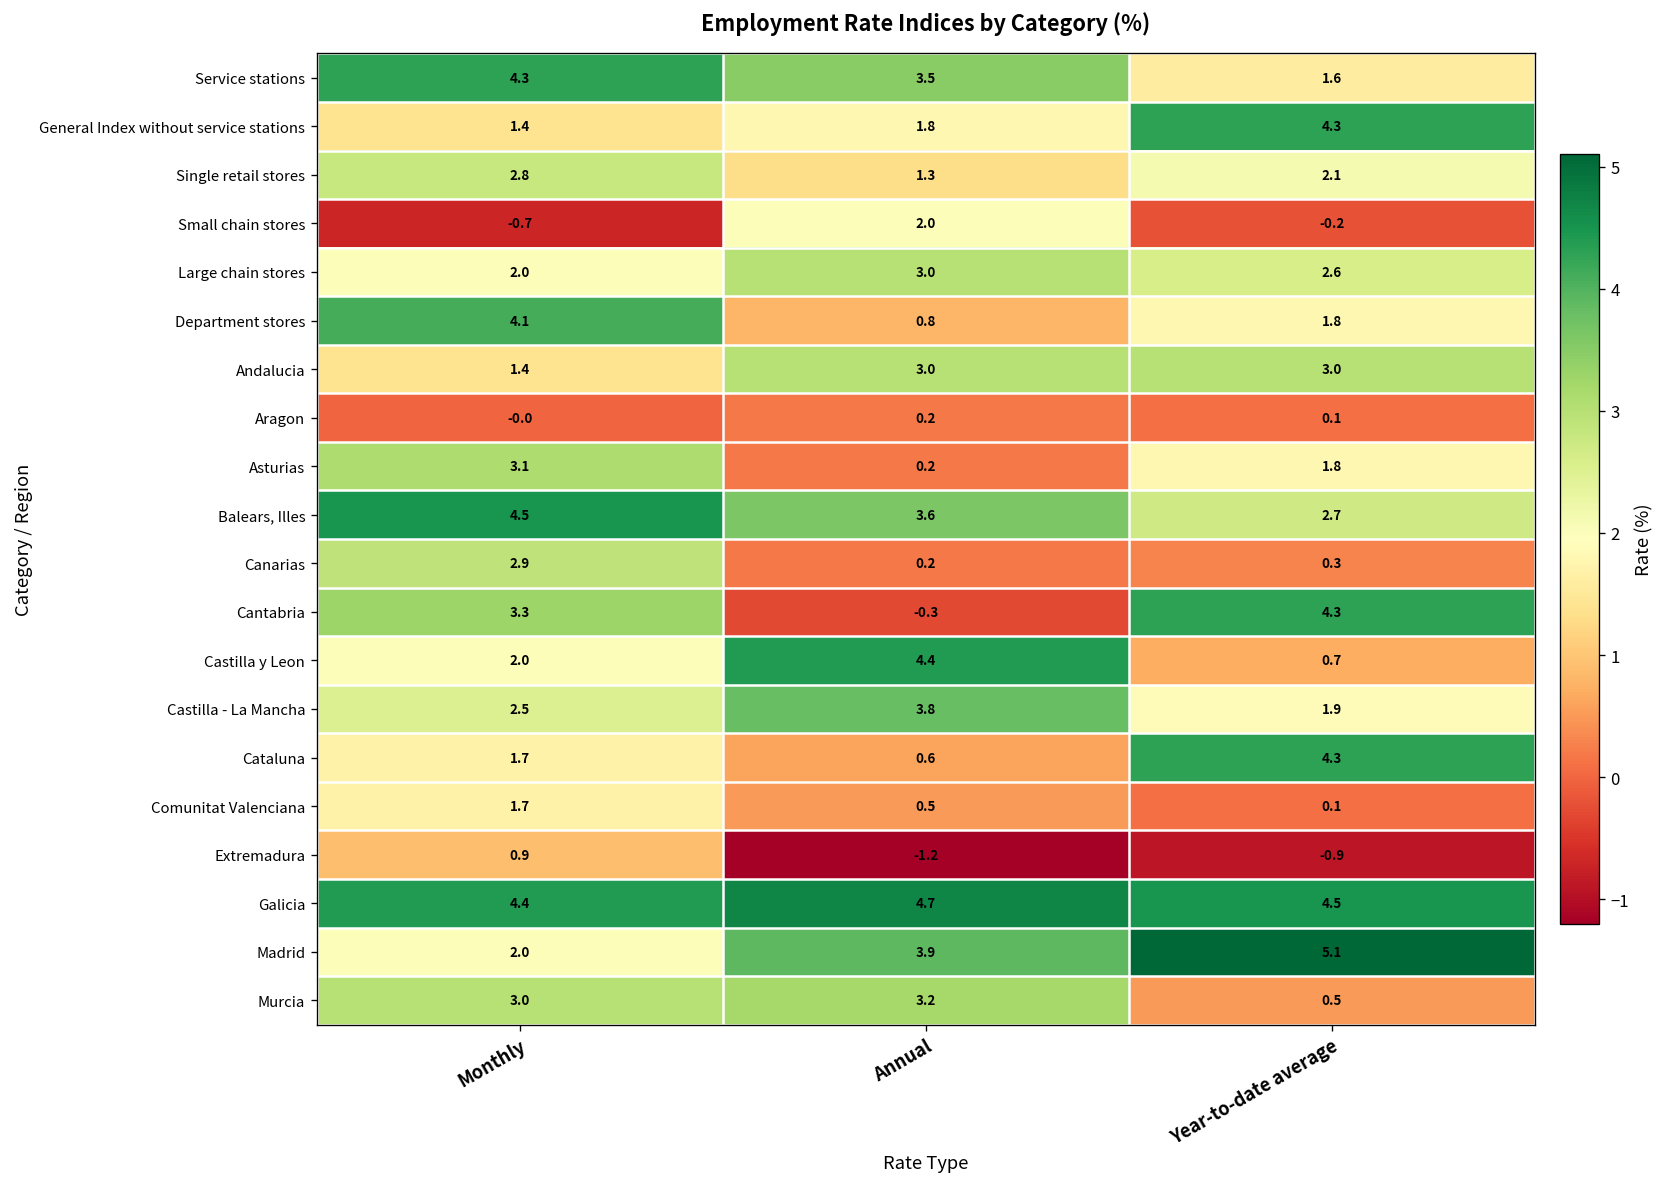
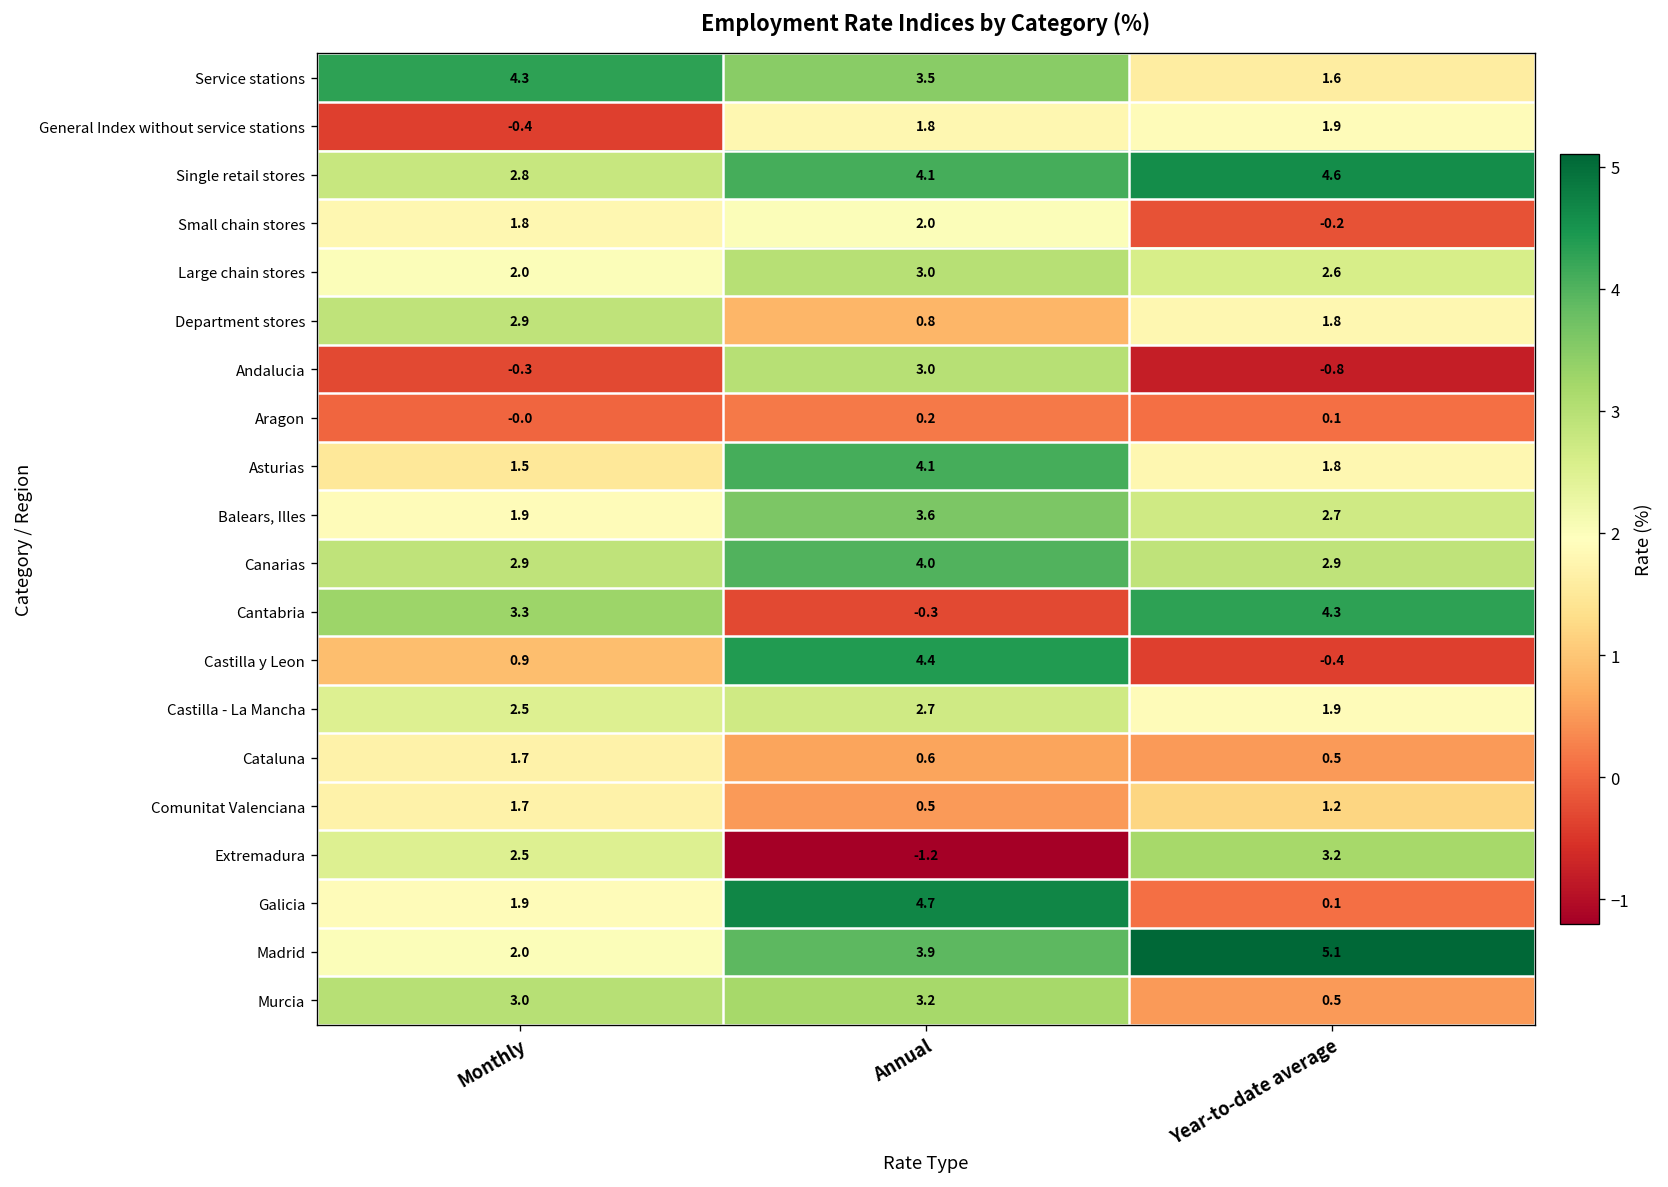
General Index without service stations, Monthly: 1.4 -> -0.4
General Index without service stations, Year-to-date average: 4.3 -> 1.9
Single retail stores, Annual: 1.3 -> 4.1
Single retail stores, Year-to-date average: 2.1 -> 4.6
Small chain stores, Monthly: -0.7 -> 1.8
Department stores, Monthly: 4.1 -> 2.9
Andalucia, Monthly: 1.4 -> -0.3
Andalucia, Year-to-date average: 3.0 -> -0.8
Asturias, Monthly: 3.1 -> 1.5
Asturias, Annual: 0.2 -> 4.1
Balears, Illes, Monthly: 4.5 -> 1.9
Canarias, Annual: 0.2 -> 4.0
Canarias, Year-to-date average: 0.3 -> 2.9
Castilla y Leon, Monthly: 2.0 -> 0.9
Castilla y Leon, Year-to-date average: 0.7 -> -0.4
Castilla - La Mancha, Annual: 3.8 -> 2.7
Cataluna, Year-to-date average: 4.3 -> 0.5
Comunitat Valenciana, Year-to-date average: 0.1 -> 1.2
Extremadura, Monthly: 0.9 -> 2.5
Extremadura, Year-to-date average: -0.9 -> 3.2
Galicia, Monthly: 4.4 -> 1.9
Galicia, Year-to-date average: 4.5 -> 0.1
